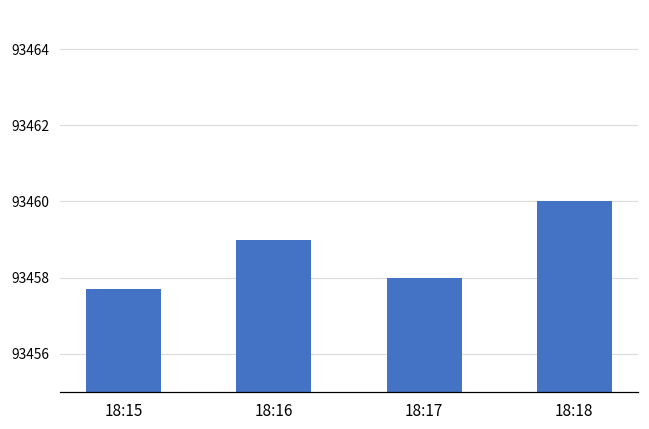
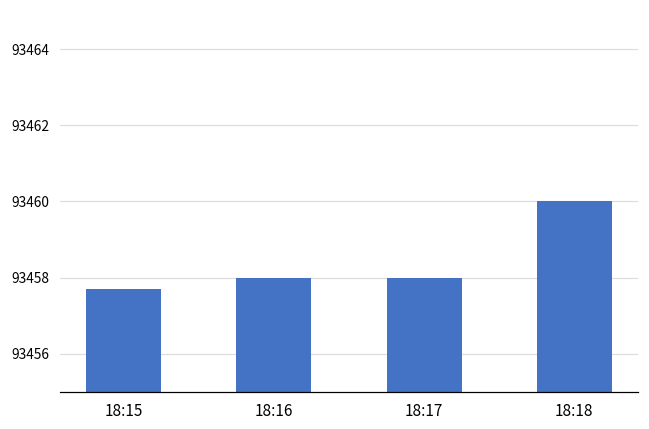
18:16: 93459 -> 93458
